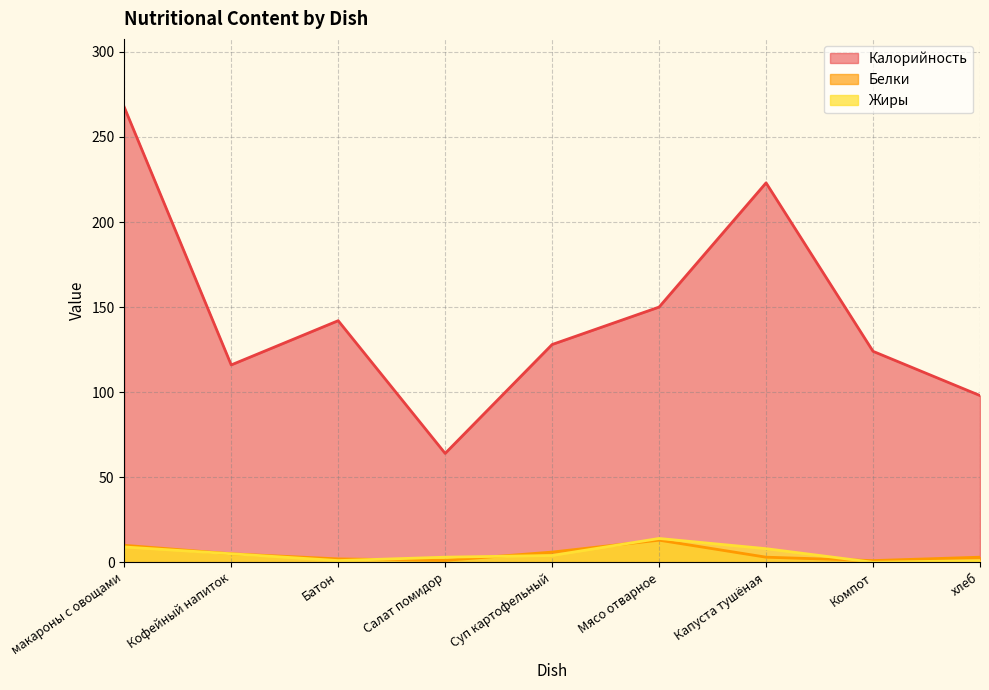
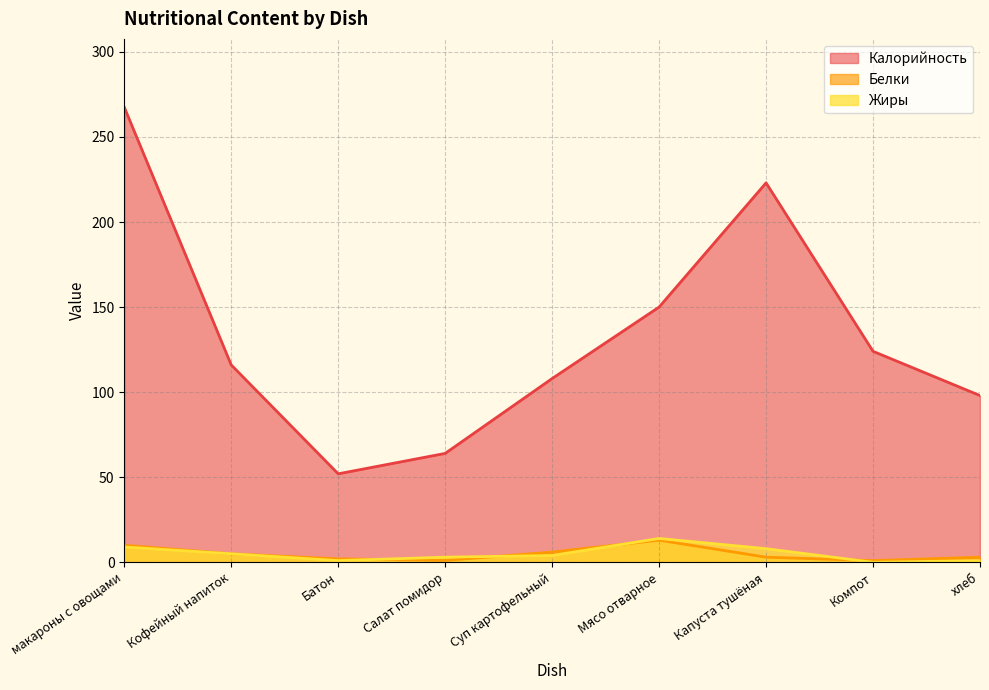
Калорийность, Батон: 142 -> 52
Калорийность, Суп картофельный: 128 -> 108
